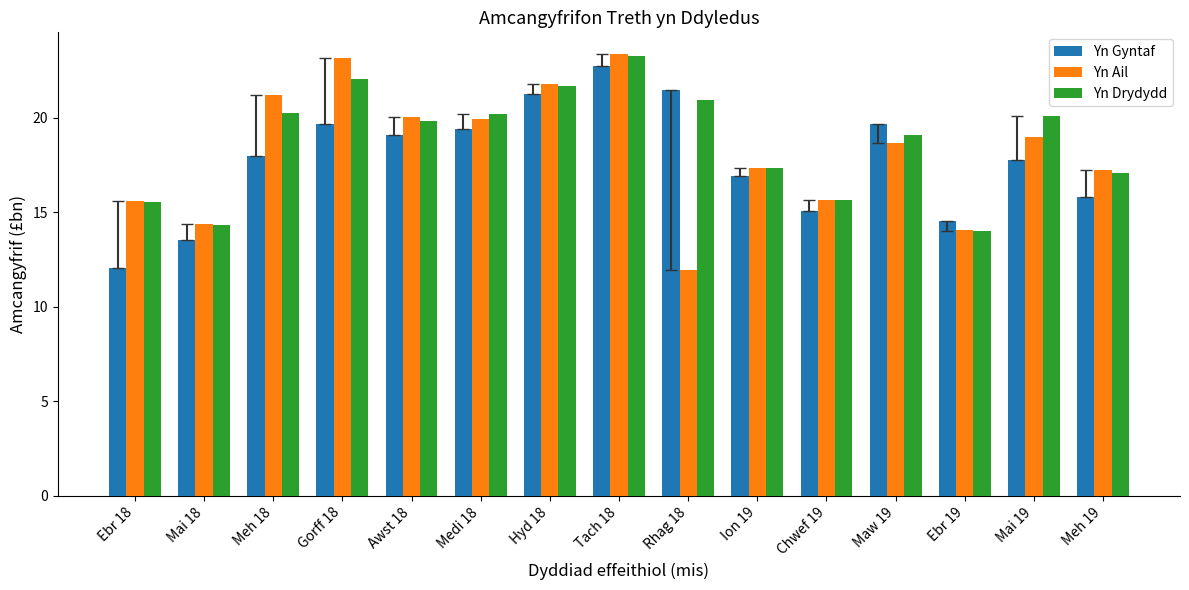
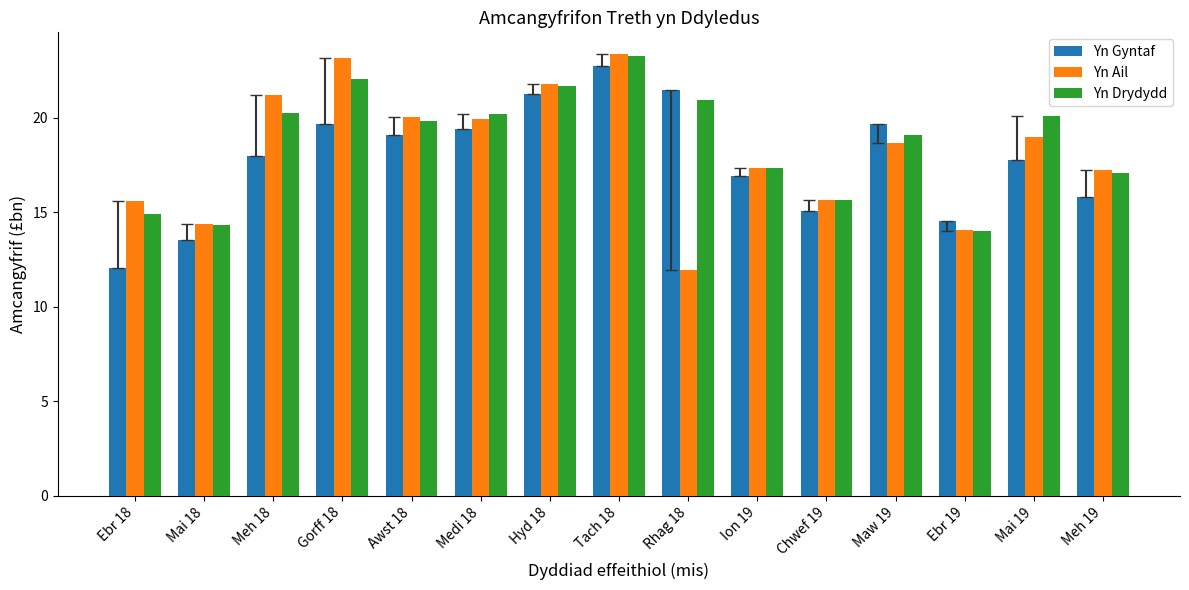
Yn Drydydd, Ebr 18: 15.5 -> 14.9
